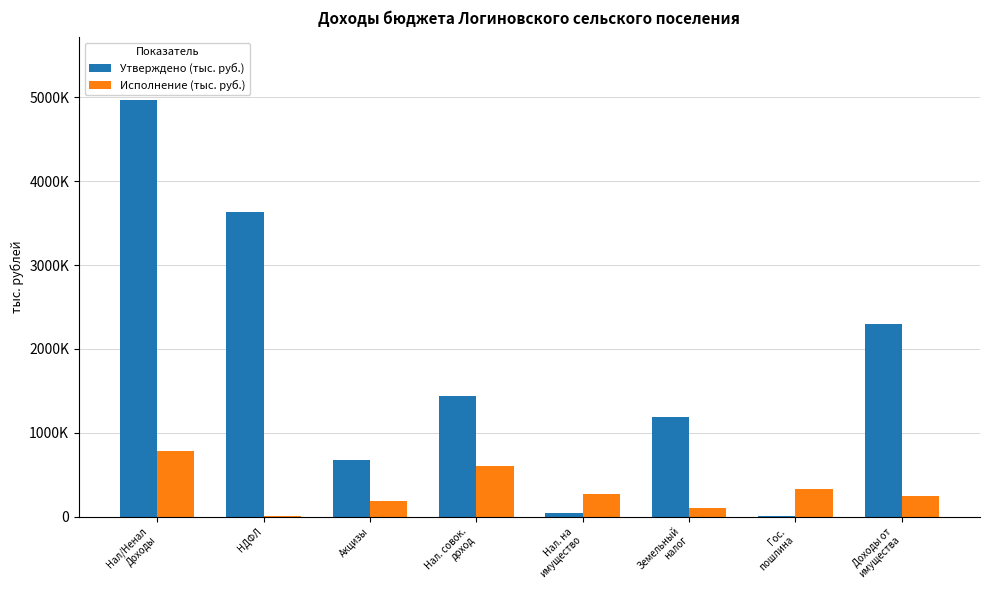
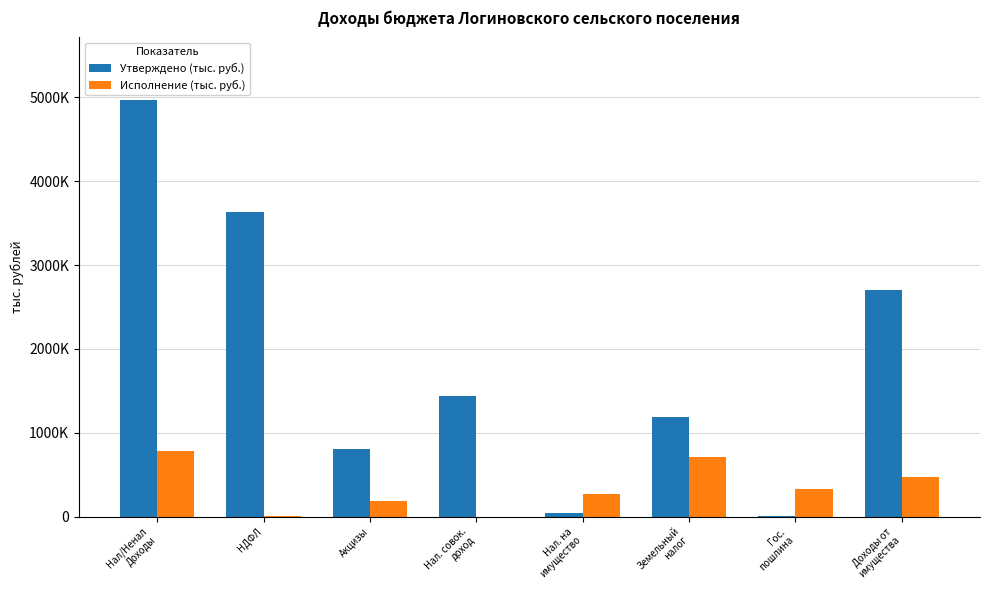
Утверждено (тыс. руб.), Акцизы: 700000 -> 800000
Исполнение (тыс. руб.), Нал. совок. доход: 600000 -> 0
Исполнение (тыс. руб.), Земельный налог: 100000 -> 700000
Утверждено (тыс. руб.), Доходы от имущества: 2300000 -> 2700000
Исполнение (тыс. руб.), Доходы от имущества: 200000 -> 500000
